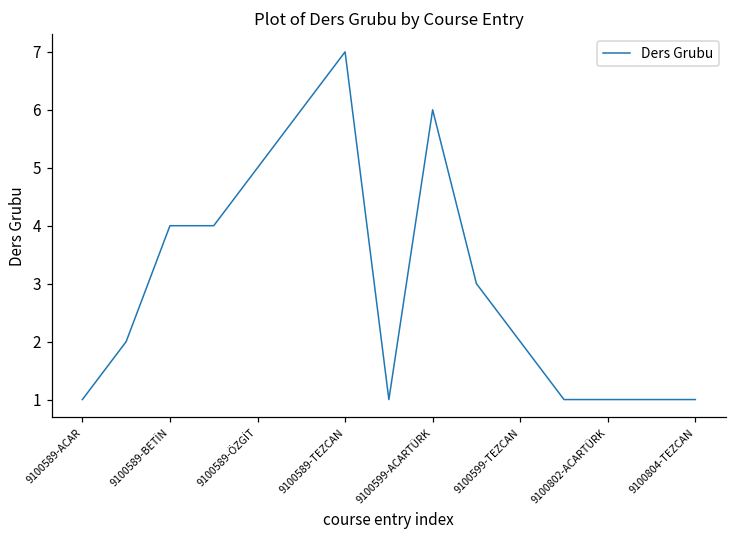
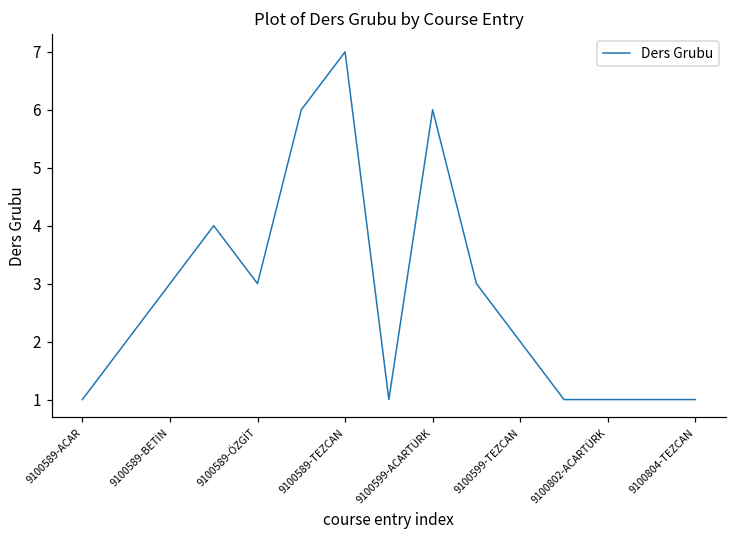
9100589-BETİN: 4 -> 3
9100589-ÖZGİT: 5 -> 3
